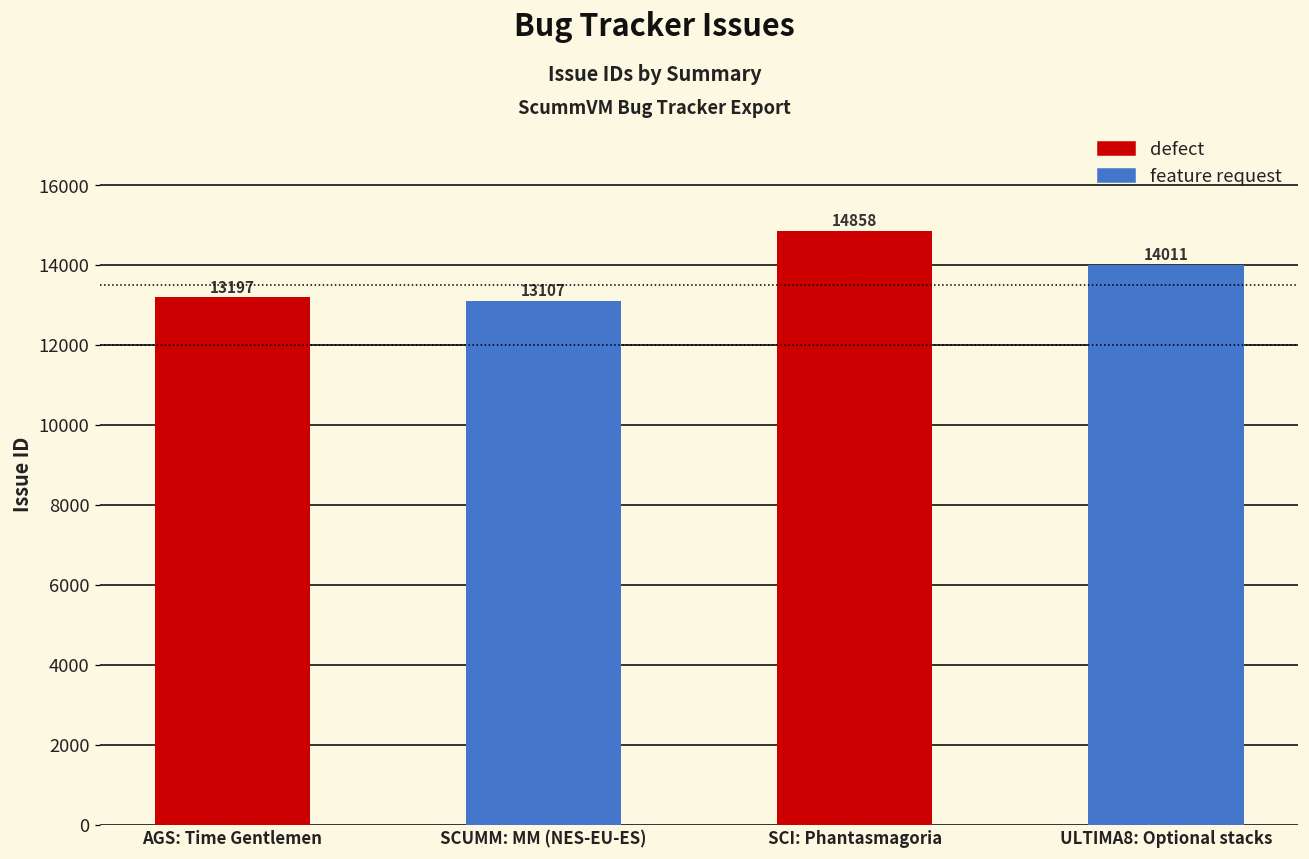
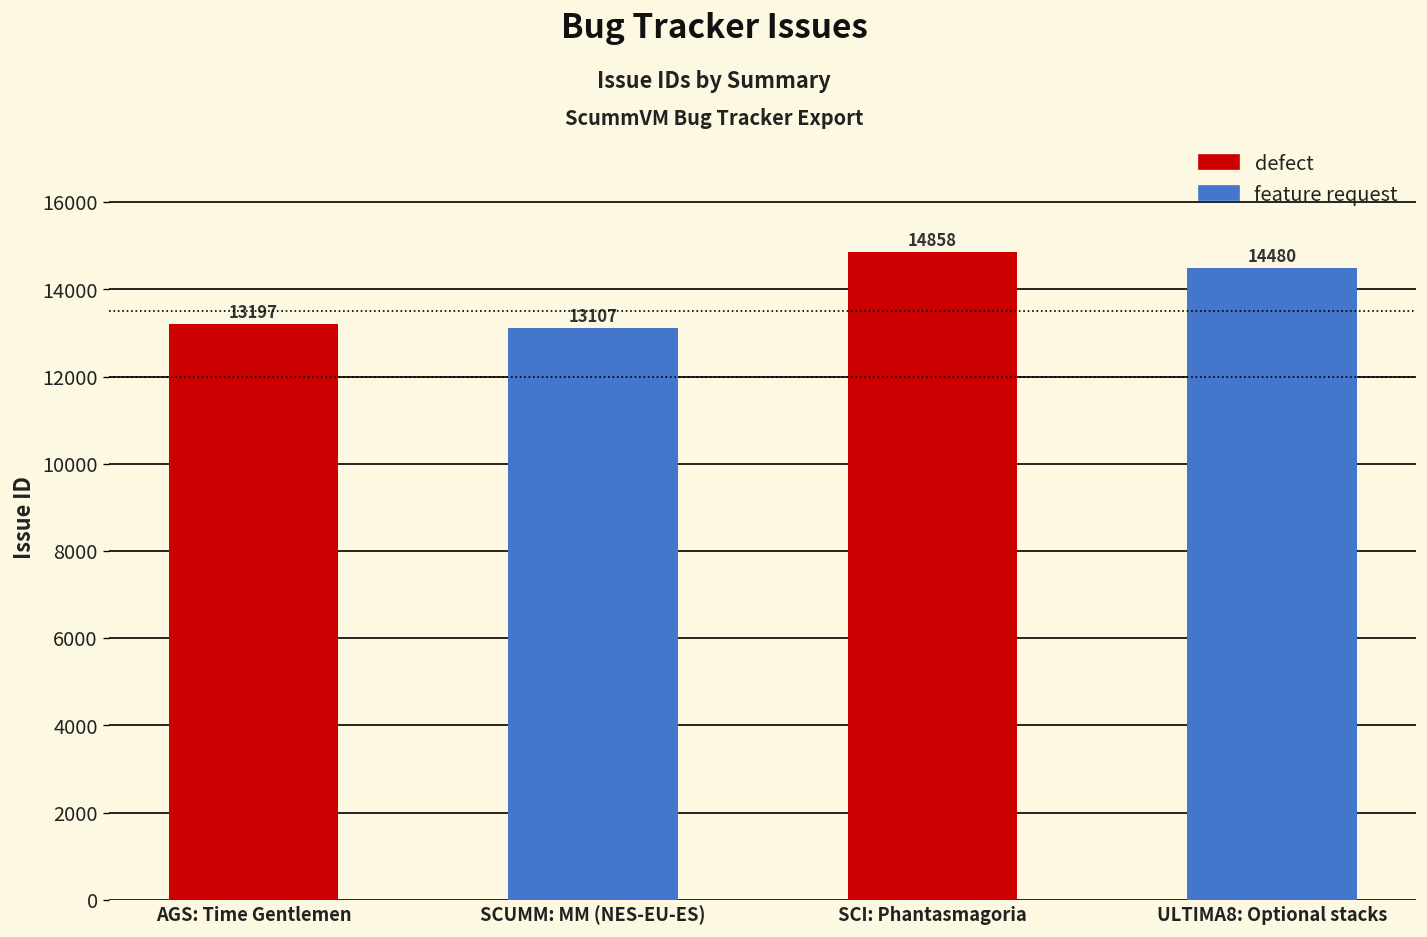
ULTIMA8: Optional stacks: 14011 -> 14480
